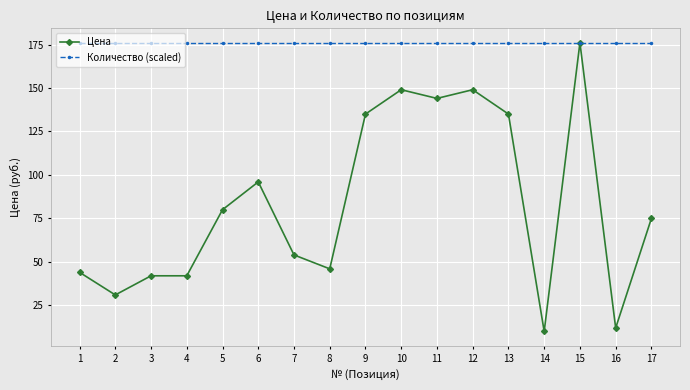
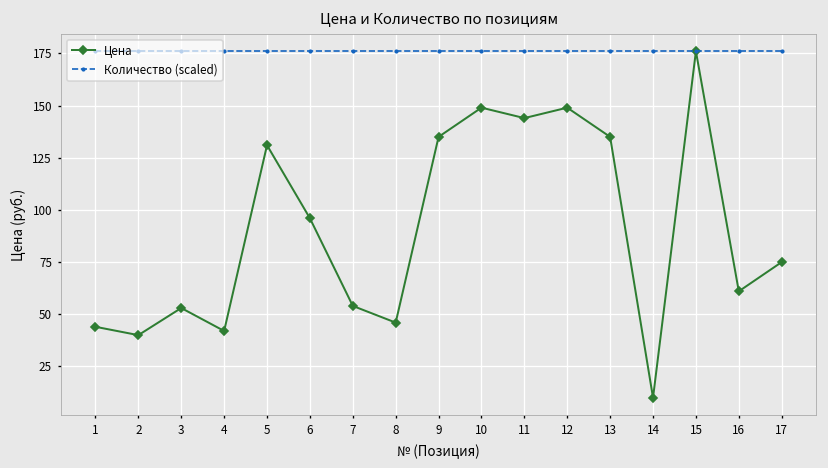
Цена, 2: 31 -> 40
Цена, 3: 42 -> 53
Цена, 5: 80 -> 131
Цена, 16: 12 -> 61
